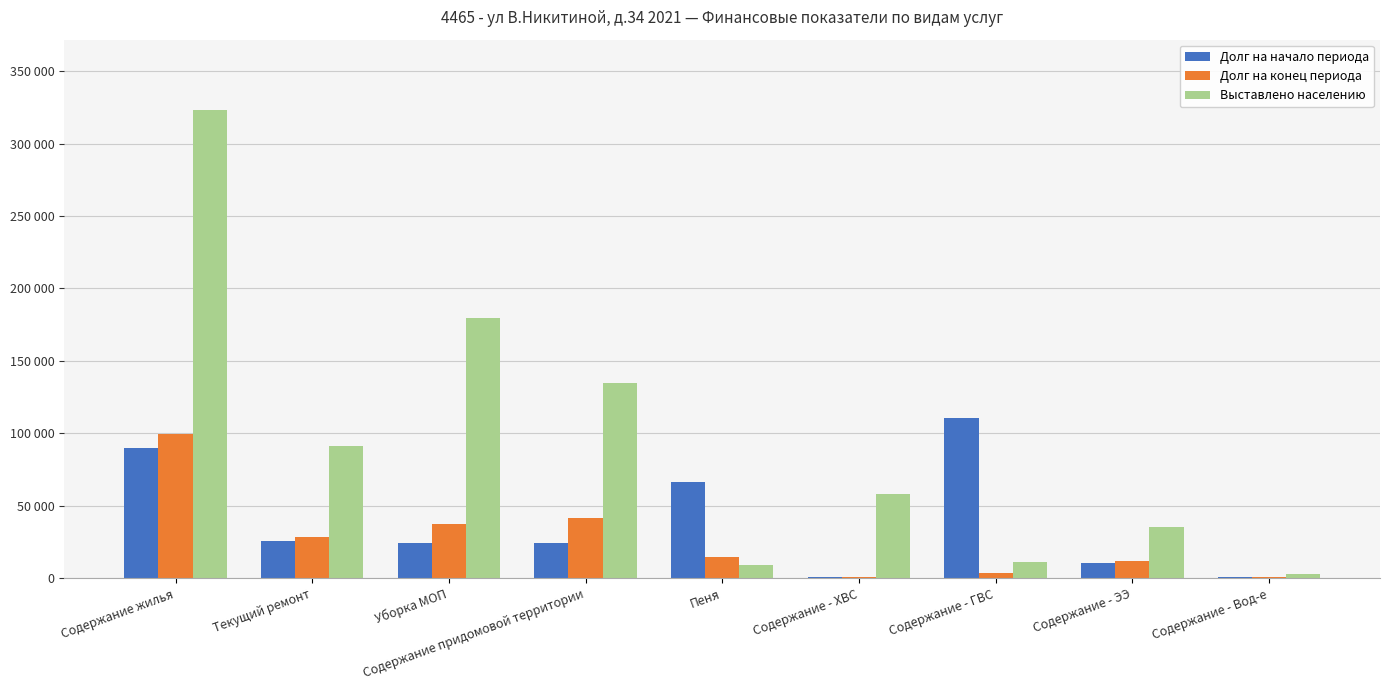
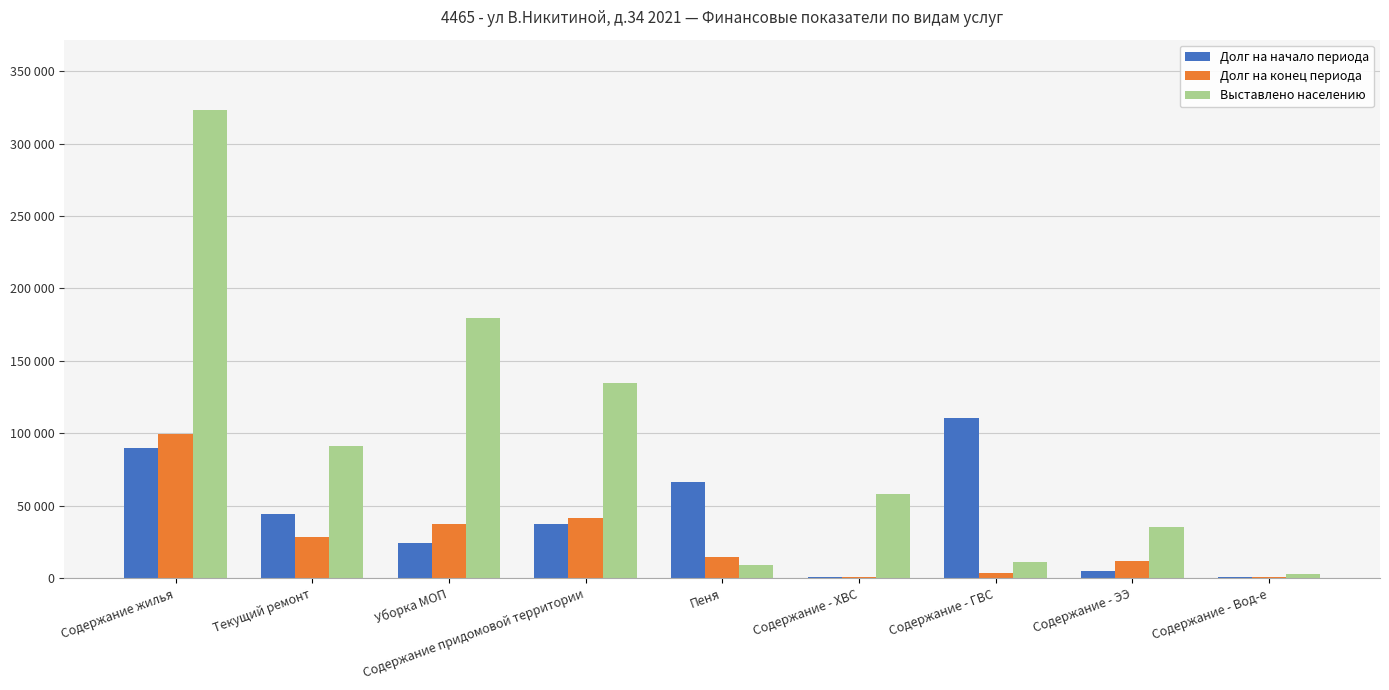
Долг на начало периода, Текущий ремонт: 25000 -> 44000
Долг на начало периода, Содержание придомовой территории: 25000 -> 37000
Долг на начало периода, Содержание - ЭЭ: 11000 -> 5000
